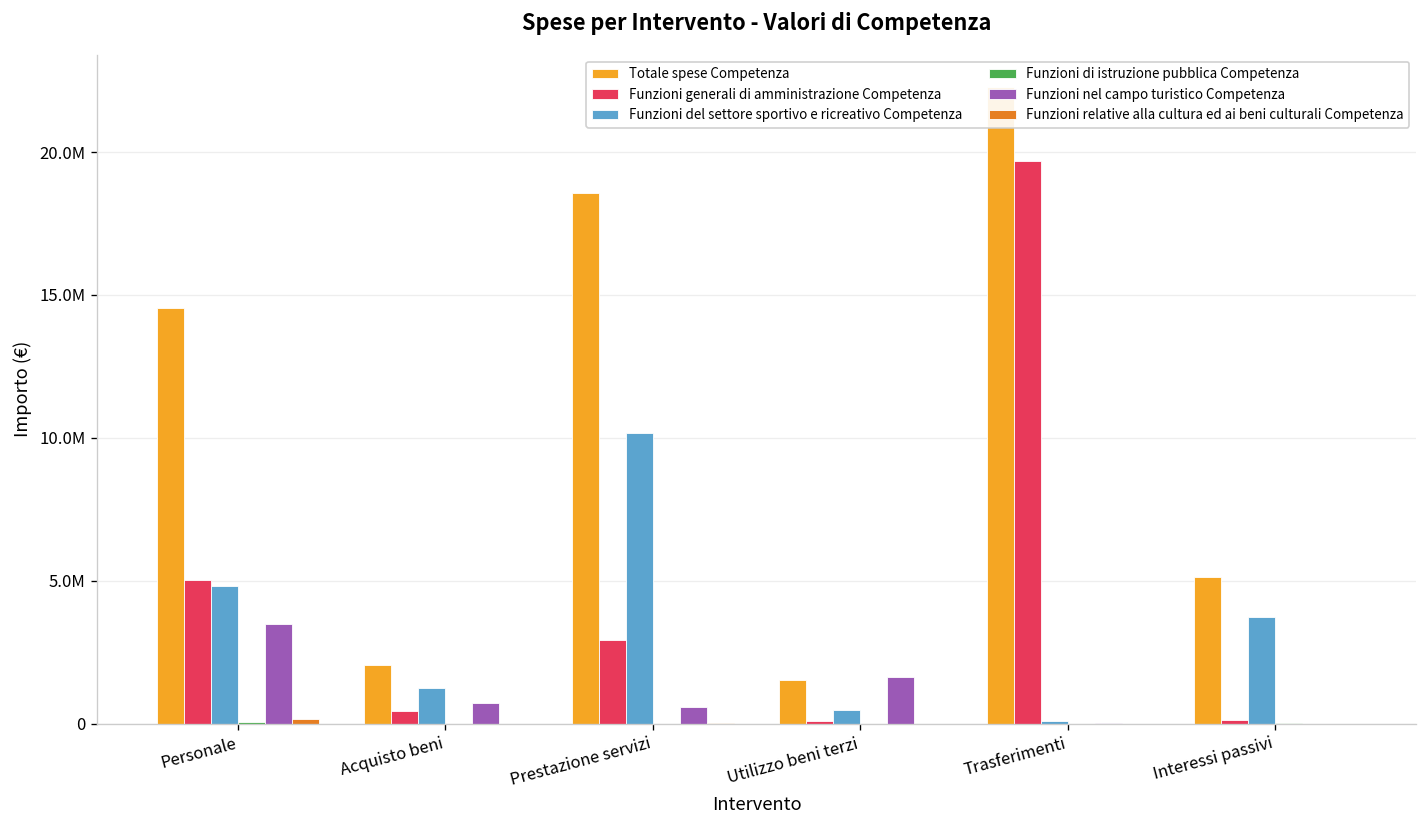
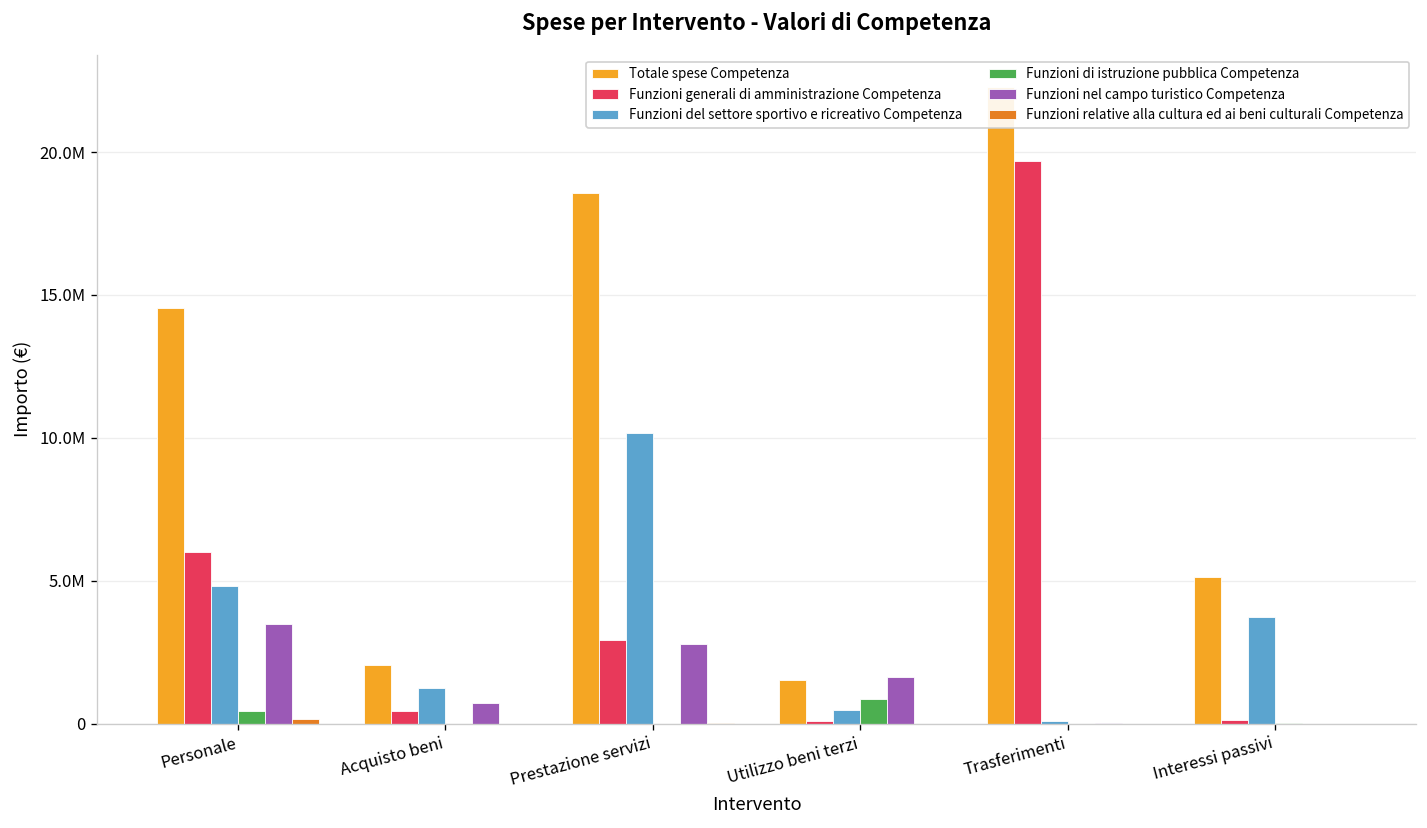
Funzioni generali di amministrazione Competenza, Personale: 5000000 -> 6000000
Funzioni di istruzione pubblica Competenza, Personale: 0 -> 400000
Funzioni nel campo turistico Competenza, Prestazione servizi: 600000 -> 2800000
Funzioni di istruzione pubblica Competenza, Utilizzo beni terzi: 0 -> 900000
